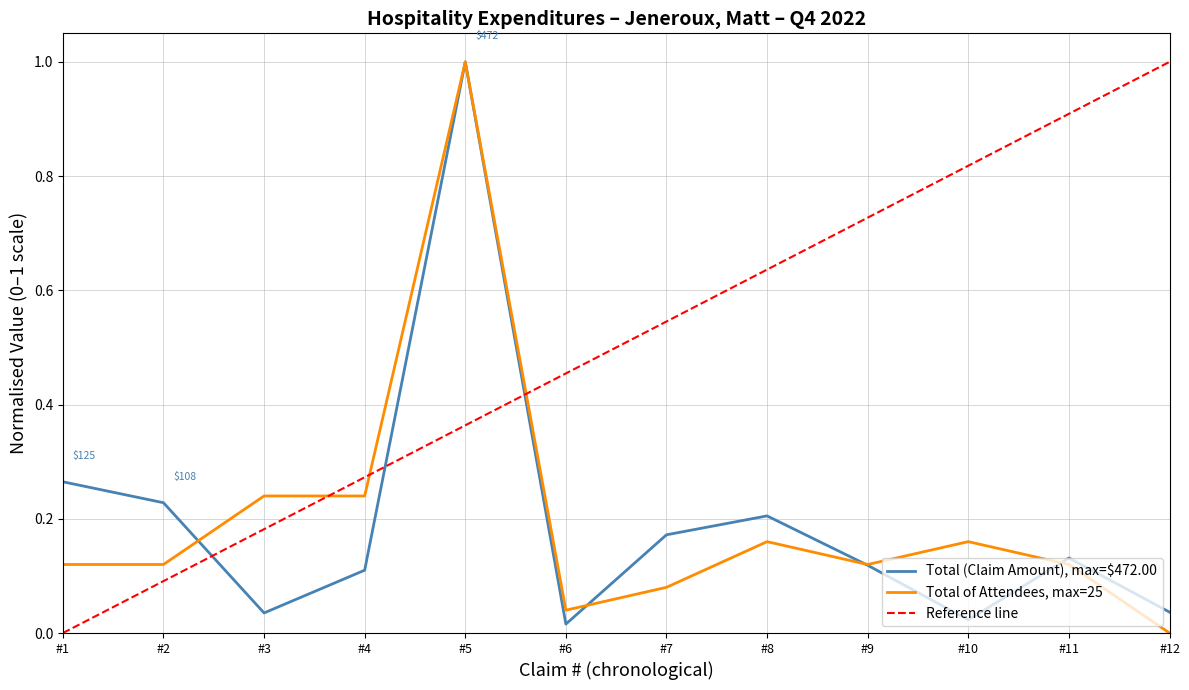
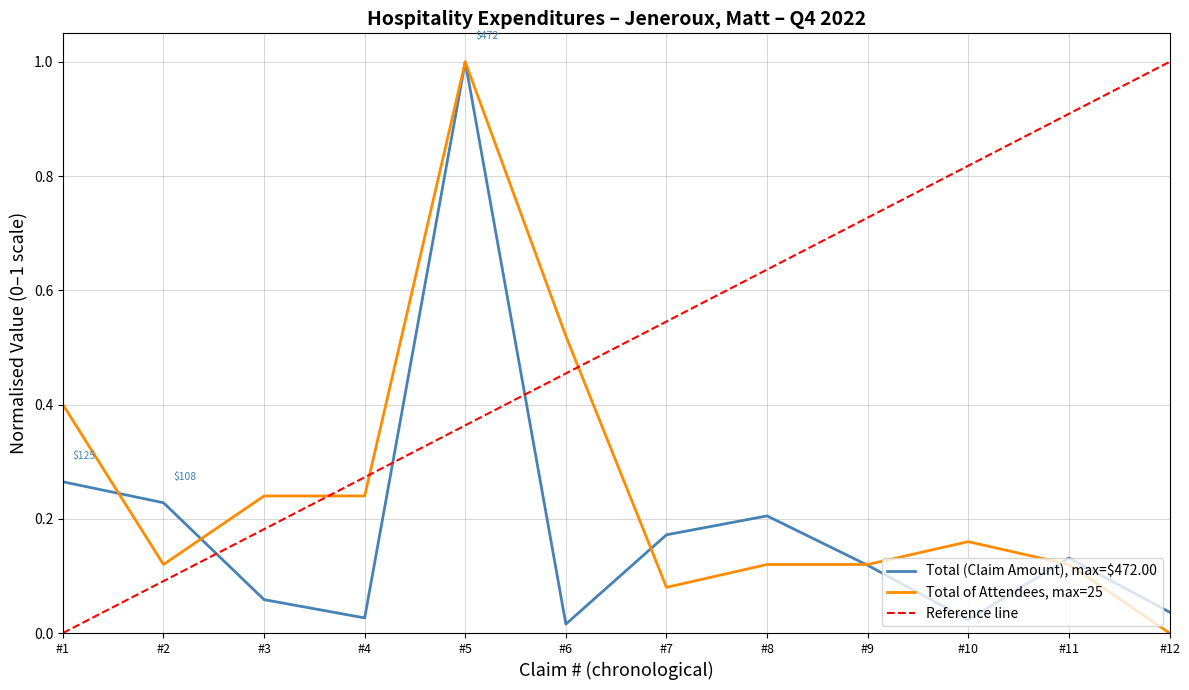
Total of Attendees, max=25, #1: 0.12 -> 0.40
Total (Claim Amount), max=$472.00, #3: 0.04 -> 0.06
Total (Claim Amount), max=$472.00, #4: 0.11 -> 0.03
Total of Attendees, max=25, #6: 0.04 -> 0.52
Total of Attendees, max=25, #8: 0.16 -> 0.12
